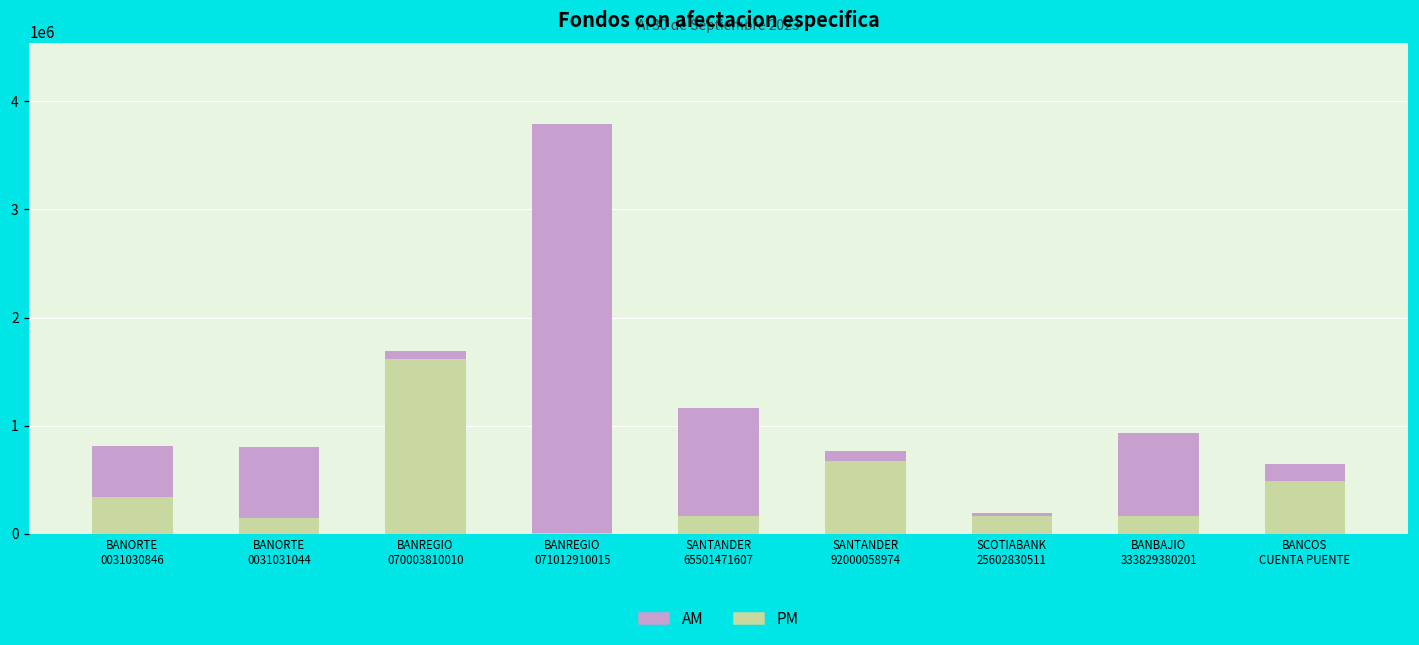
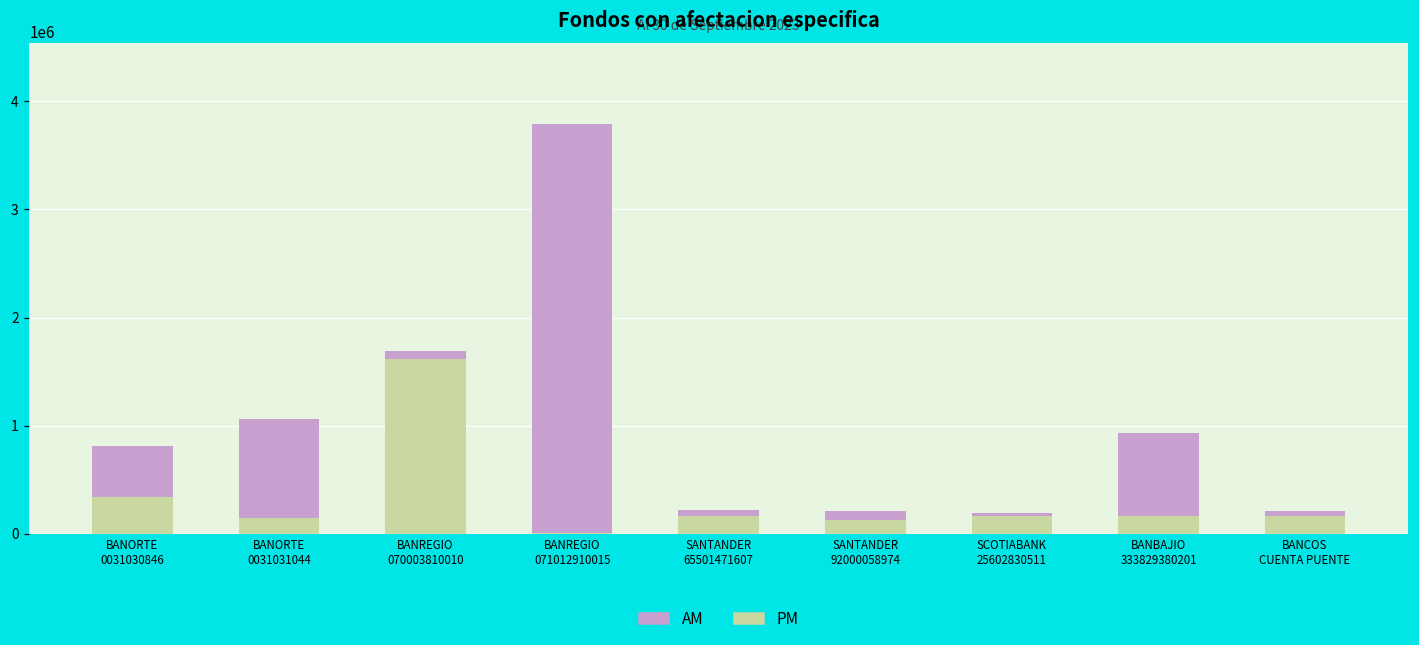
AM, BANORTE 0031031044: 700000 -> 900000
AM, SANTANDER 65501471607: 1000000 -> 100000
PM, SANTANDER 92000058974: 700000 -> 100000
PM, BANCOS CUENTA PUENTE: 500000 -> 200000
AM, BANCOS CUENTA PUENTE: 200000 -> 0
